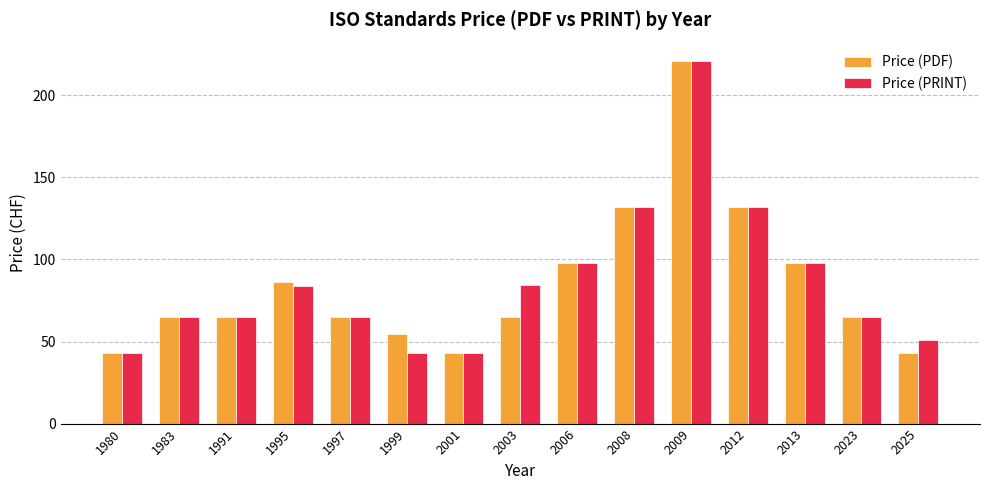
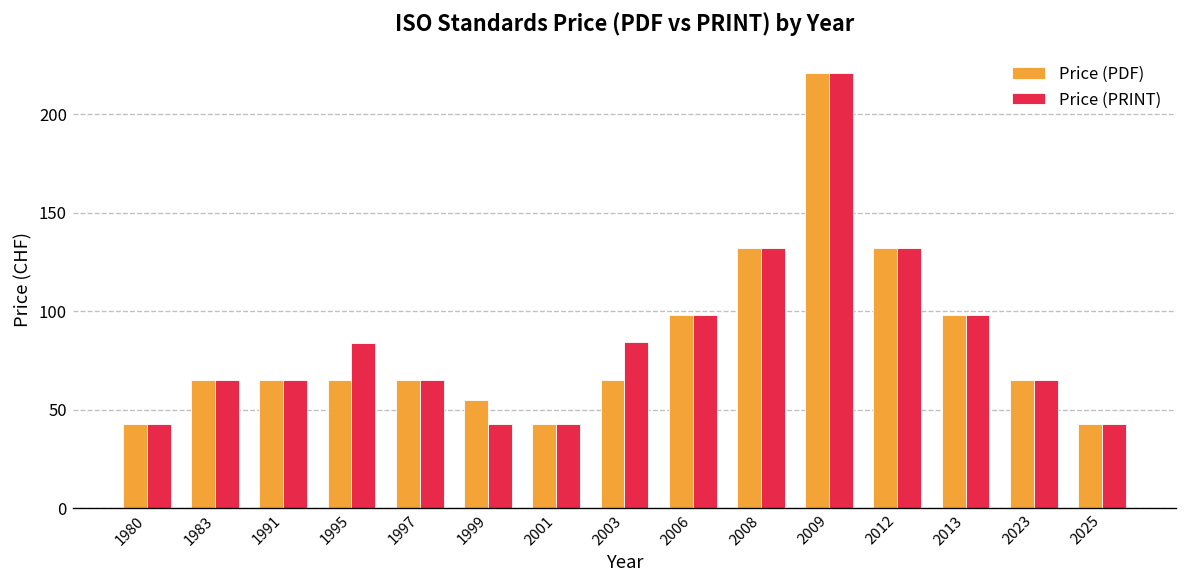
Price (PDF), 1995: 86 -> 65
Price (PRINT), 2025: 51 -> 43
